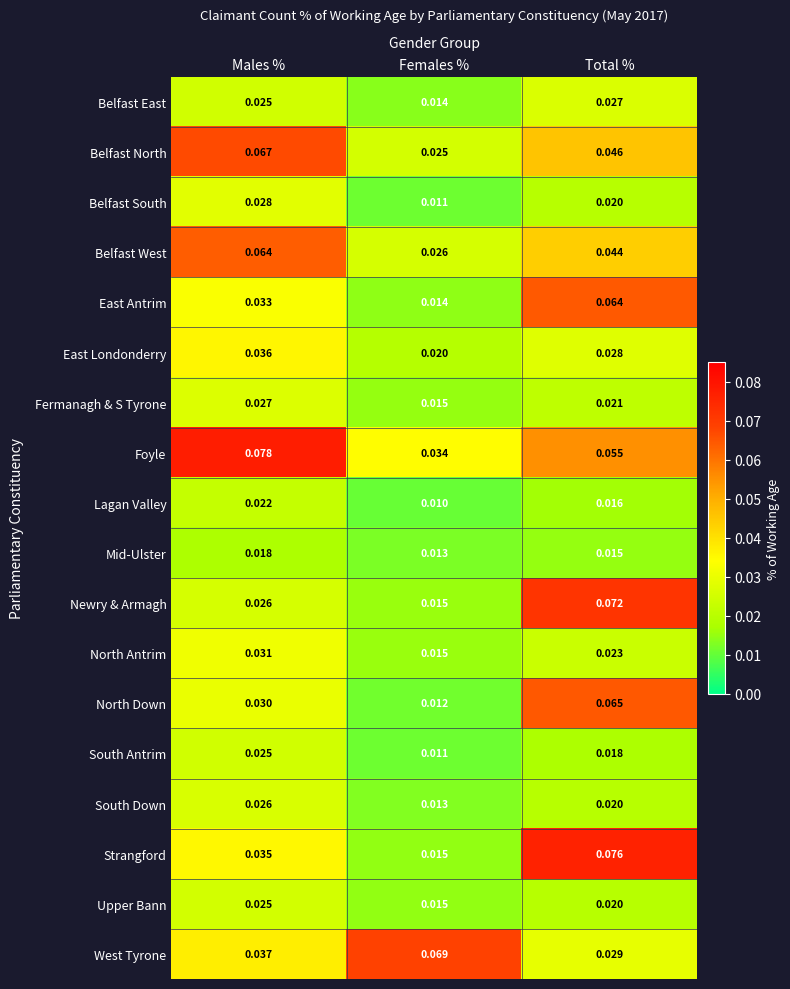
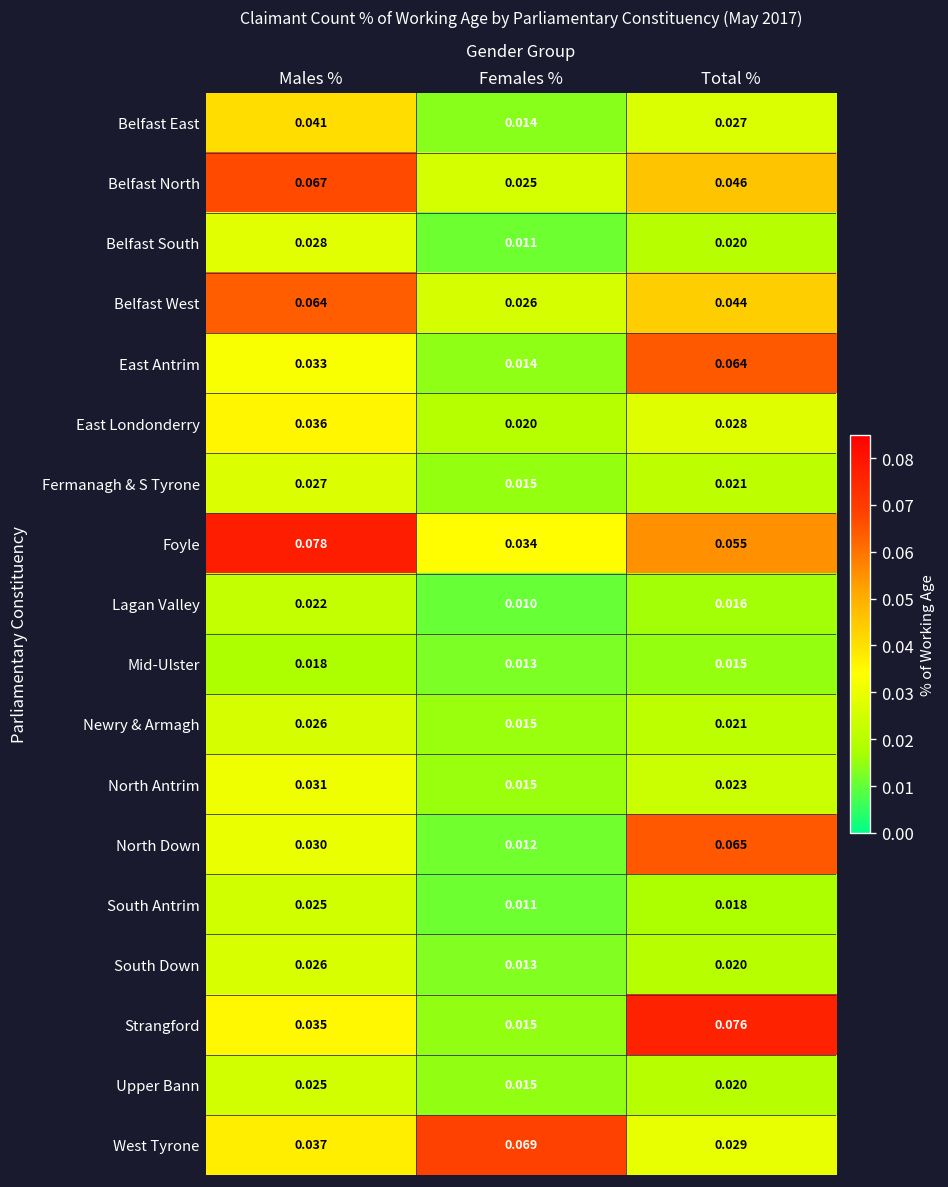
Belfast East, Males %: 0.025 -> 0.041
Newry & Armagh, Total %: 0.072 -> 0.021
